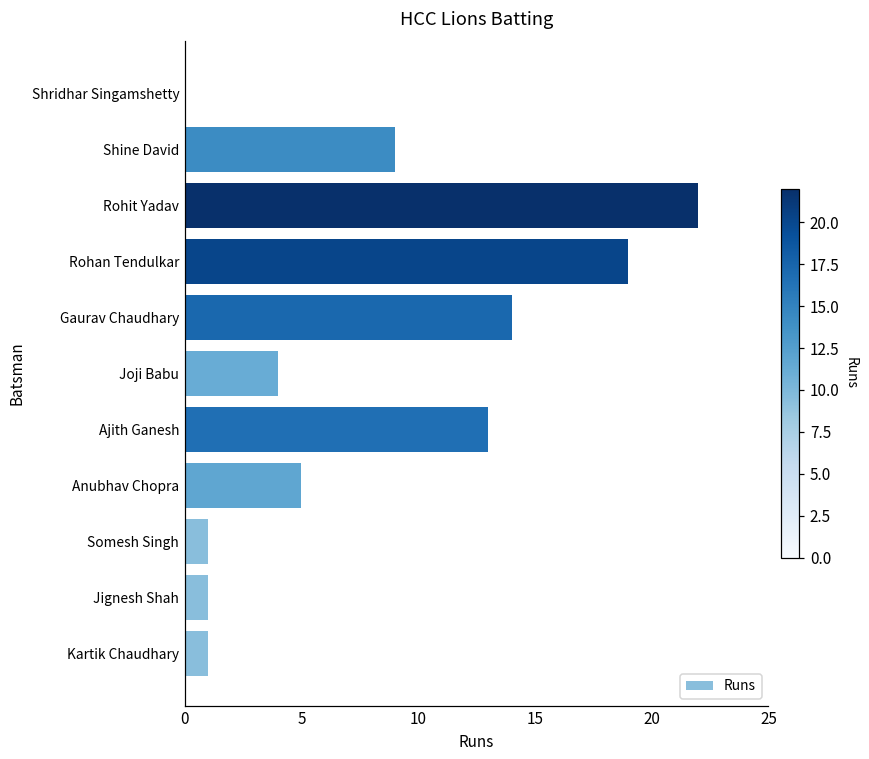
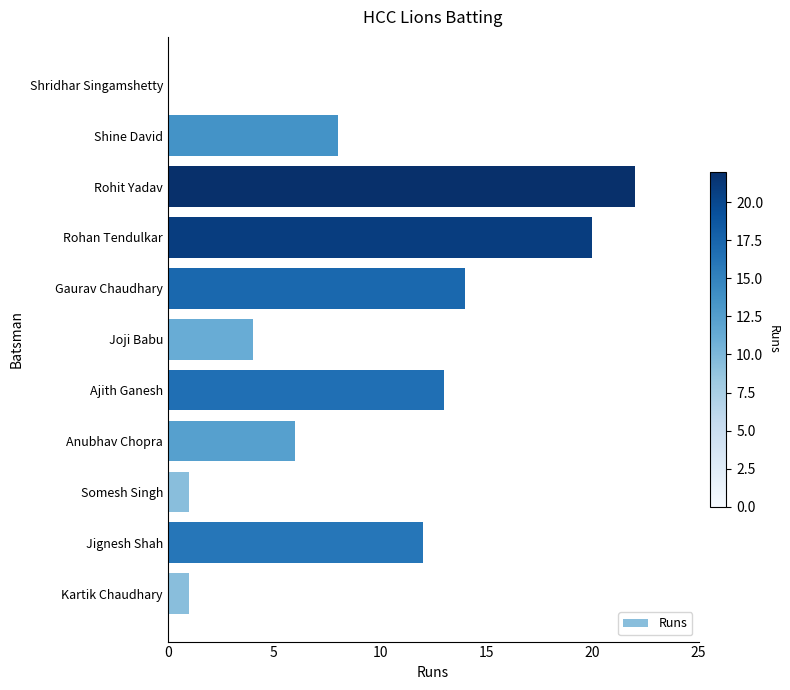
Shine David: 9 -> 8
Rohan Tendulkar: 19 -> 20
Anubhav Chopra: 5 -> 6
Jignesh Shah: 1 -> 12
